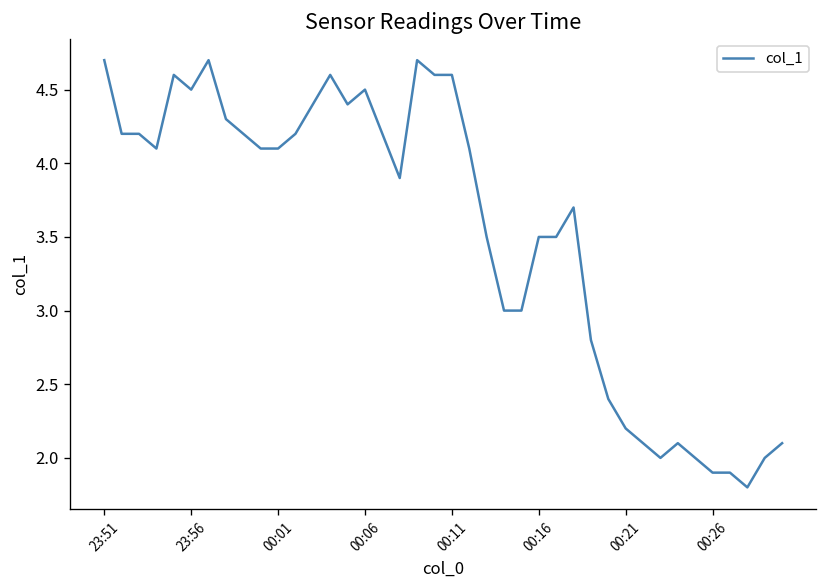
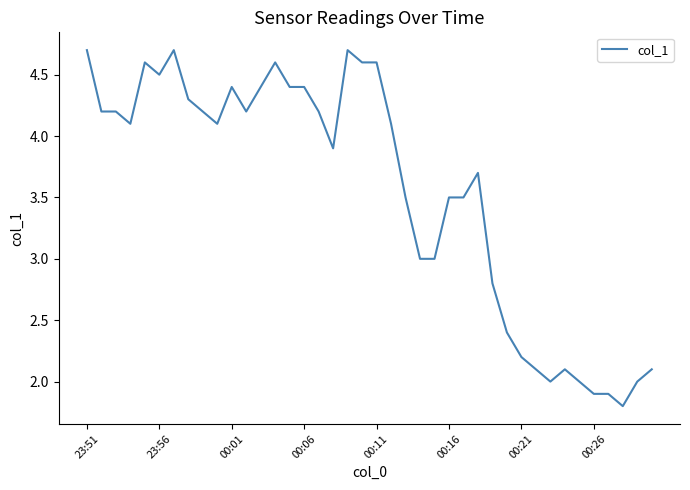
00:01: 4.1 -> 4.4
00:06: 4.5 -> 4.4
